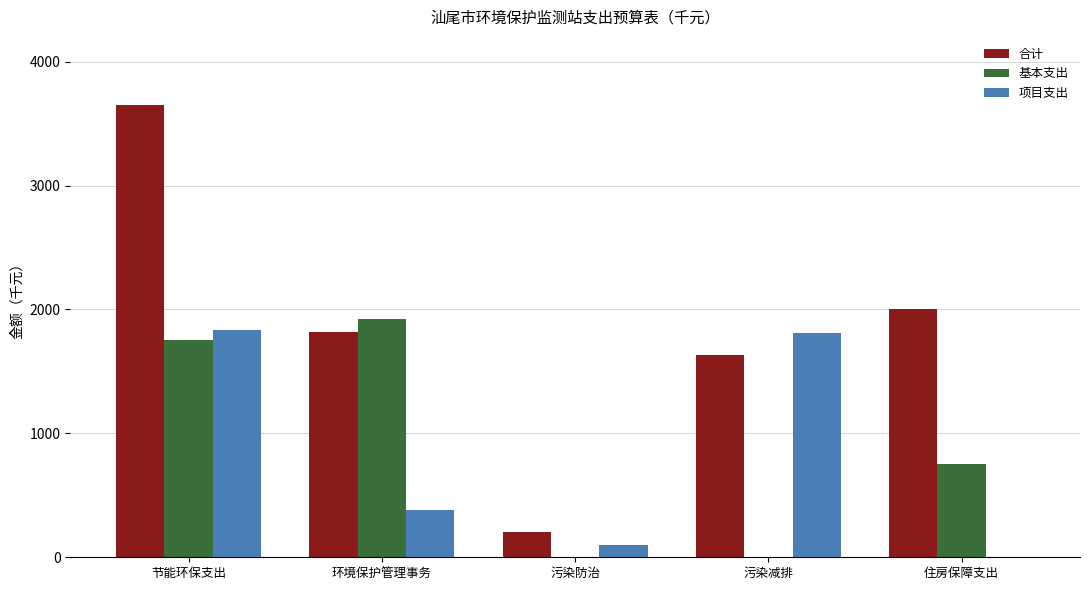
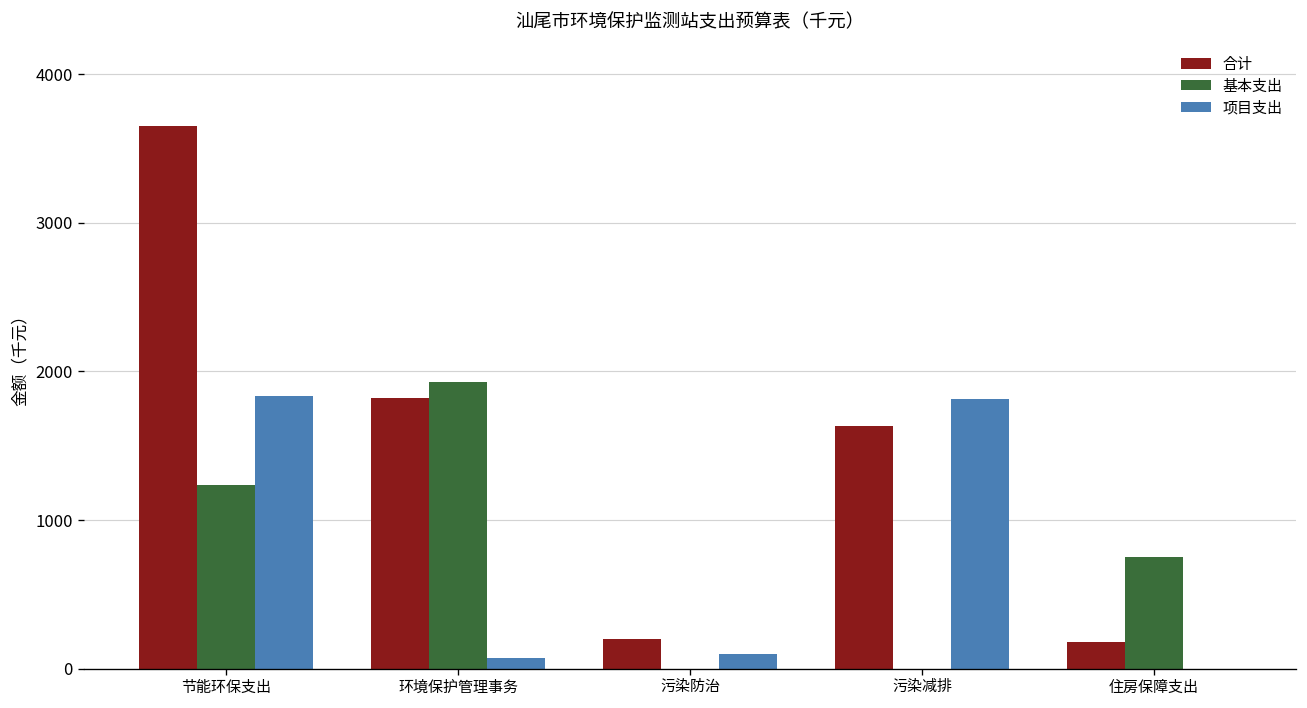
基本支出, 节能环保支出: 1750 -> 1240
项目支出, 环境保护管理事务: 380 -> 70
合计, 住房保障支出: 2010 -> 180
